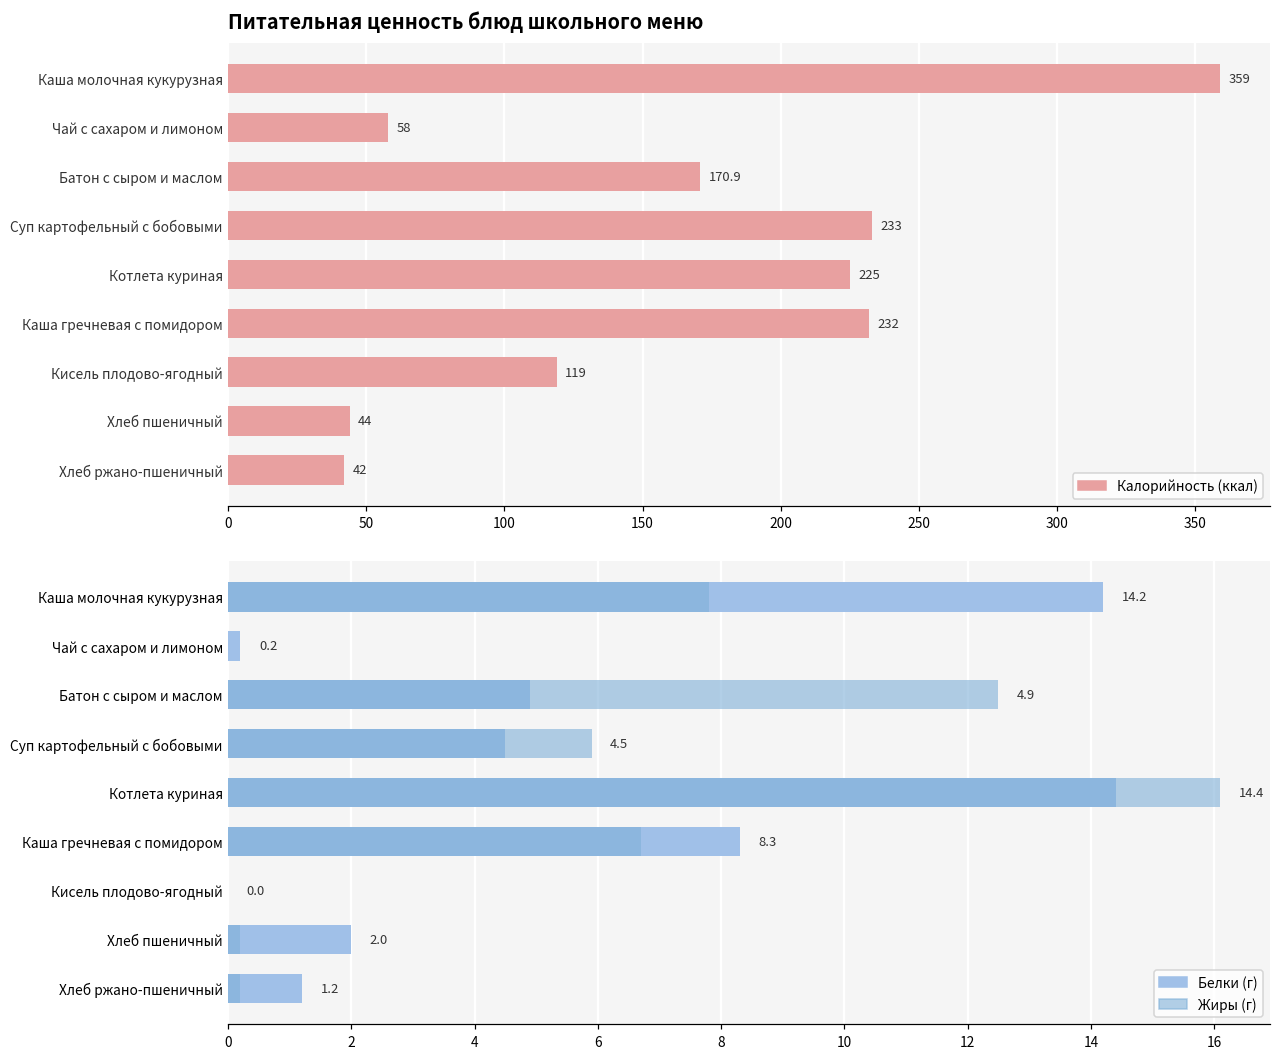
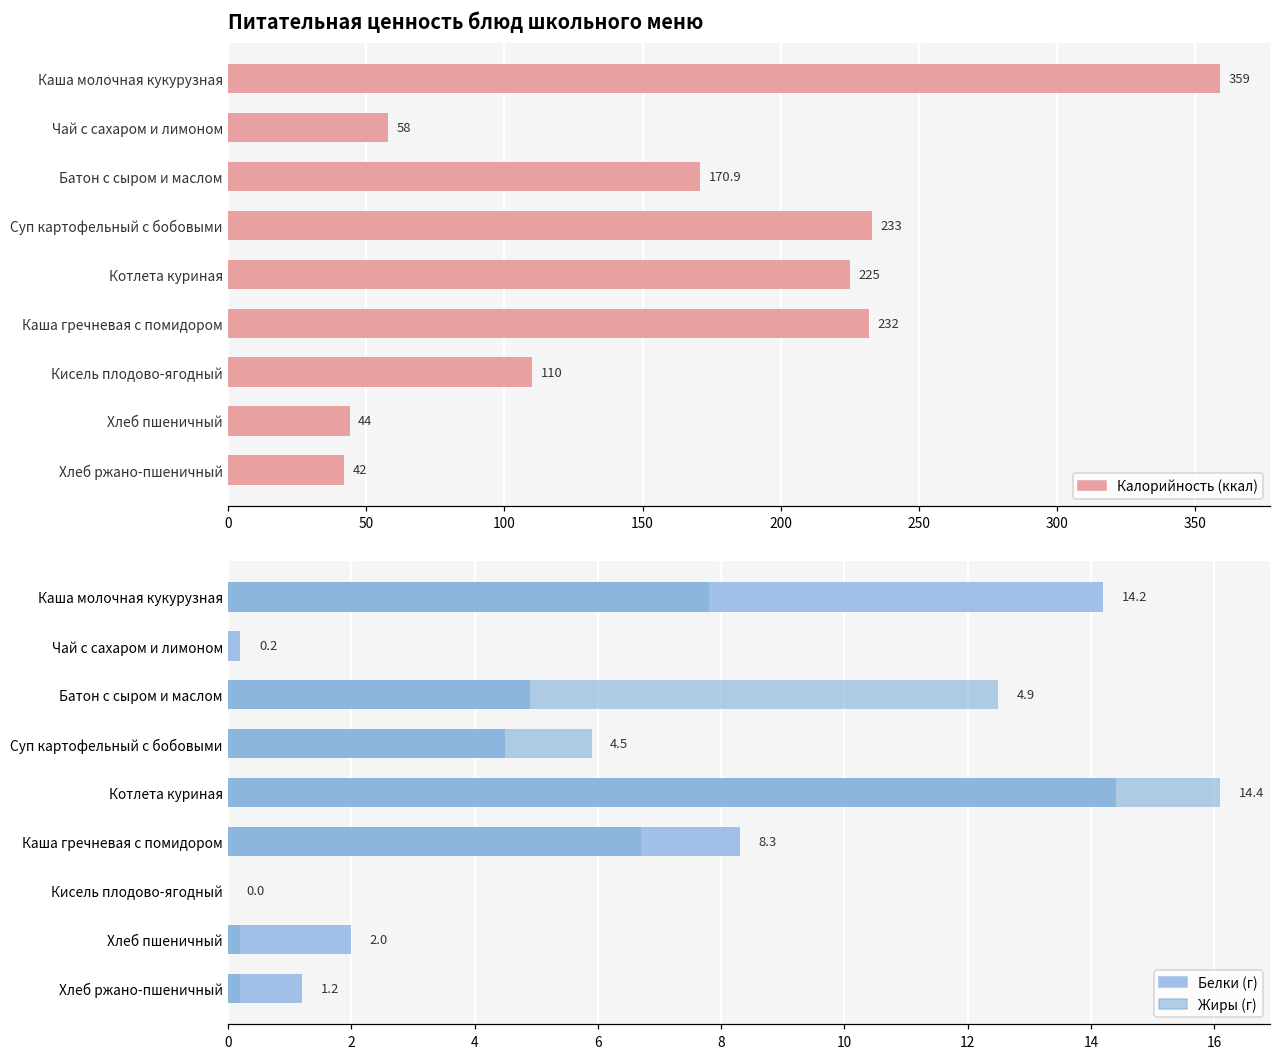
Питательная ценность блюд школьного меню, Кисель плодово-ягодный: 119 -> 110
